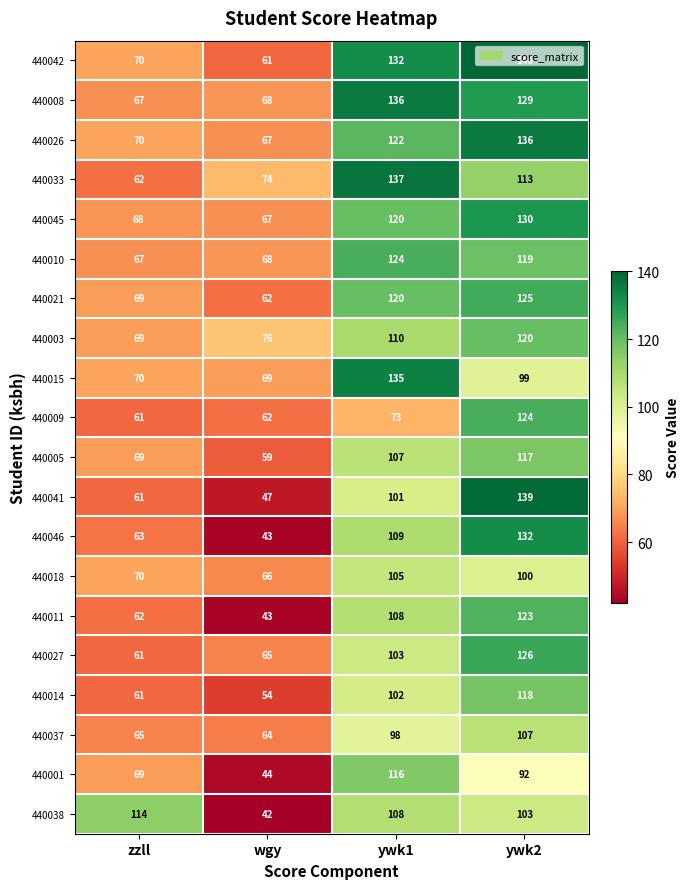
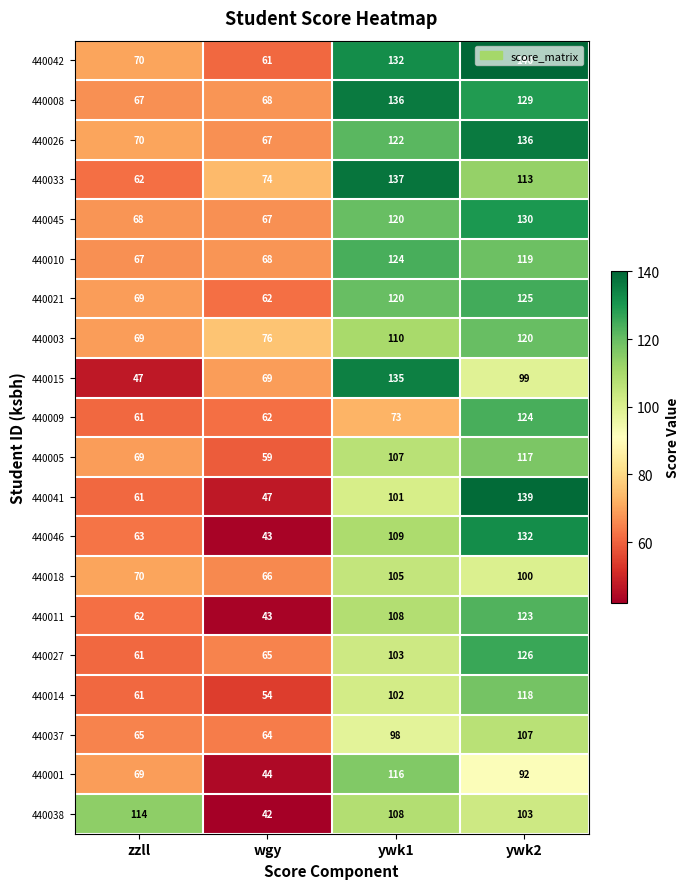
440015, zzll: 70 -> 47
